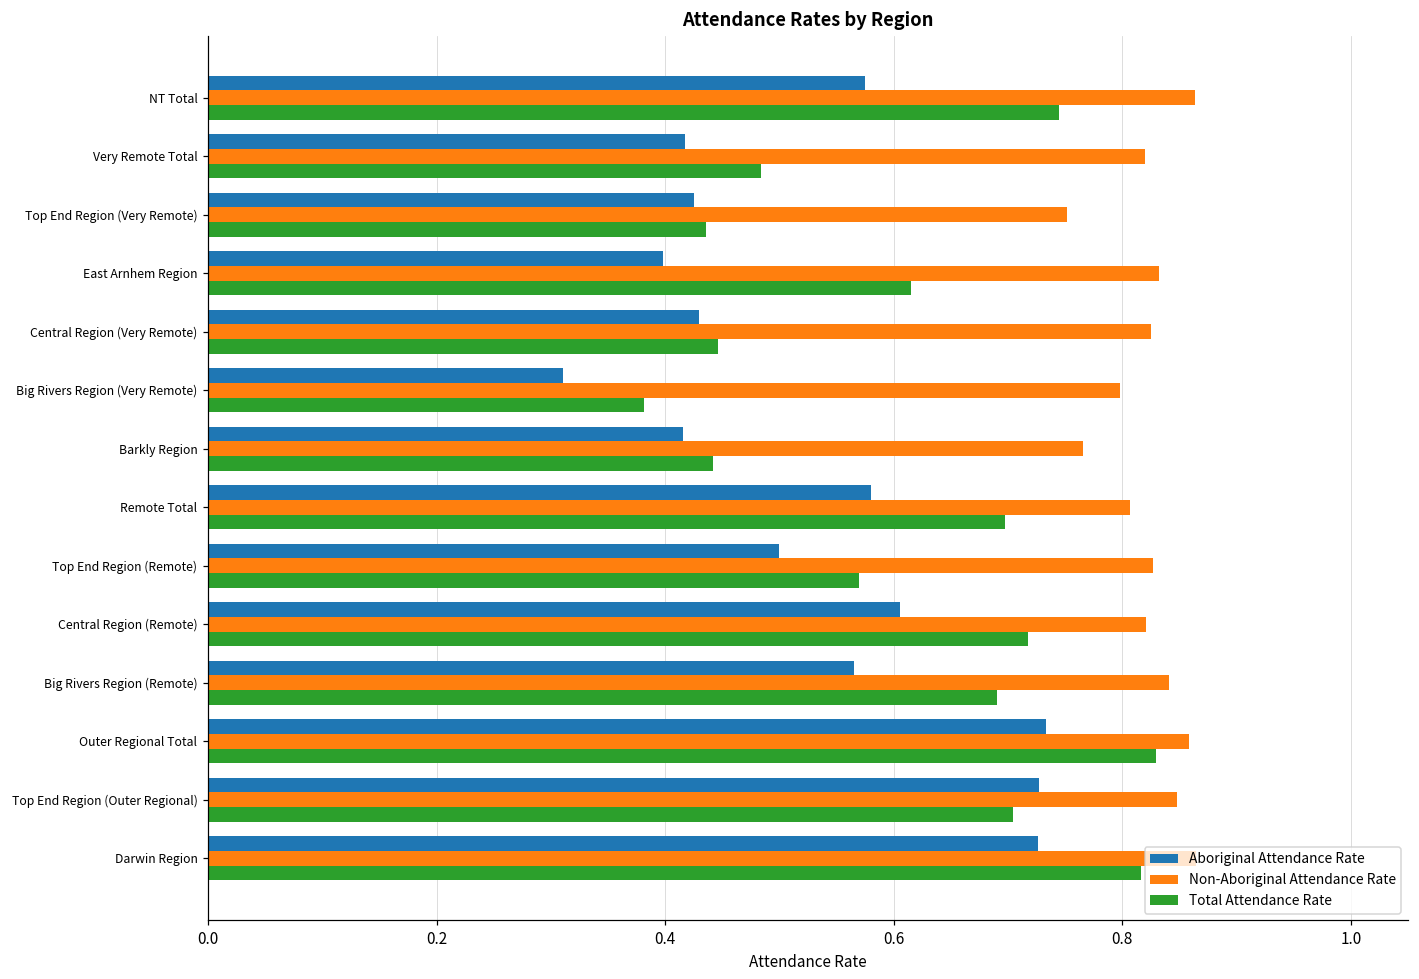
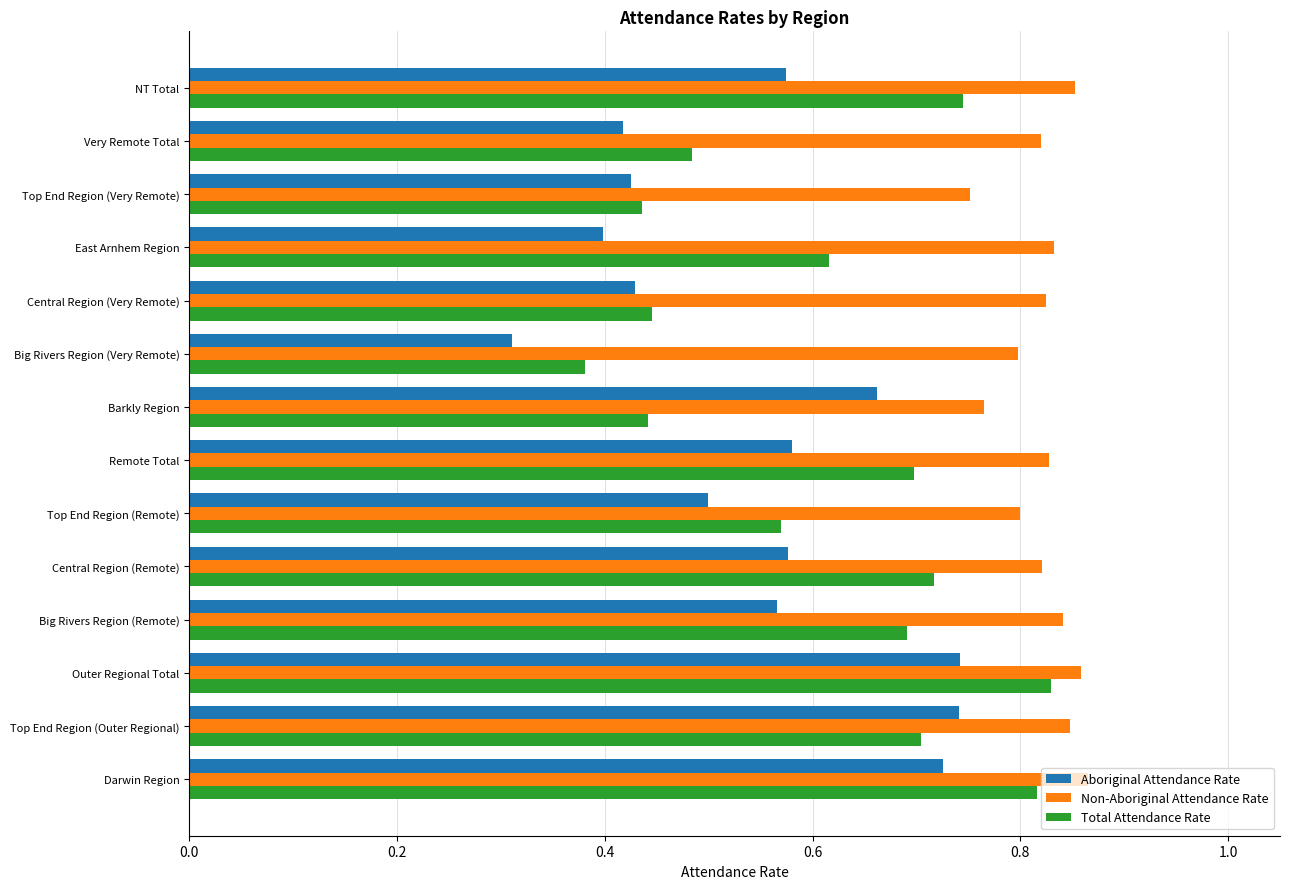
Non-Aboriginal Attendance Rate, NT Total: 0.863 -> 0.852
Aboriginal Attendance Rate, Barkly Region: 0.415 -> 0.662
Non-Aboriginal Attendance Rate, Remote Total: 0.806 -> 0.828
Non-Aboriginal Attendance Rate, Top End Region (Remote): 0.827 -> 0.800
Aboriginal Attendance Rate, Central Region (Remote): 0.606 -> 0.577
Aboriginal Attendance Rate, Outer Regional Total: 0.734 -> 0.742
Aboriginal Attendance Rate, Top End Region (Outer Regional): 0.727 -> 0.741
